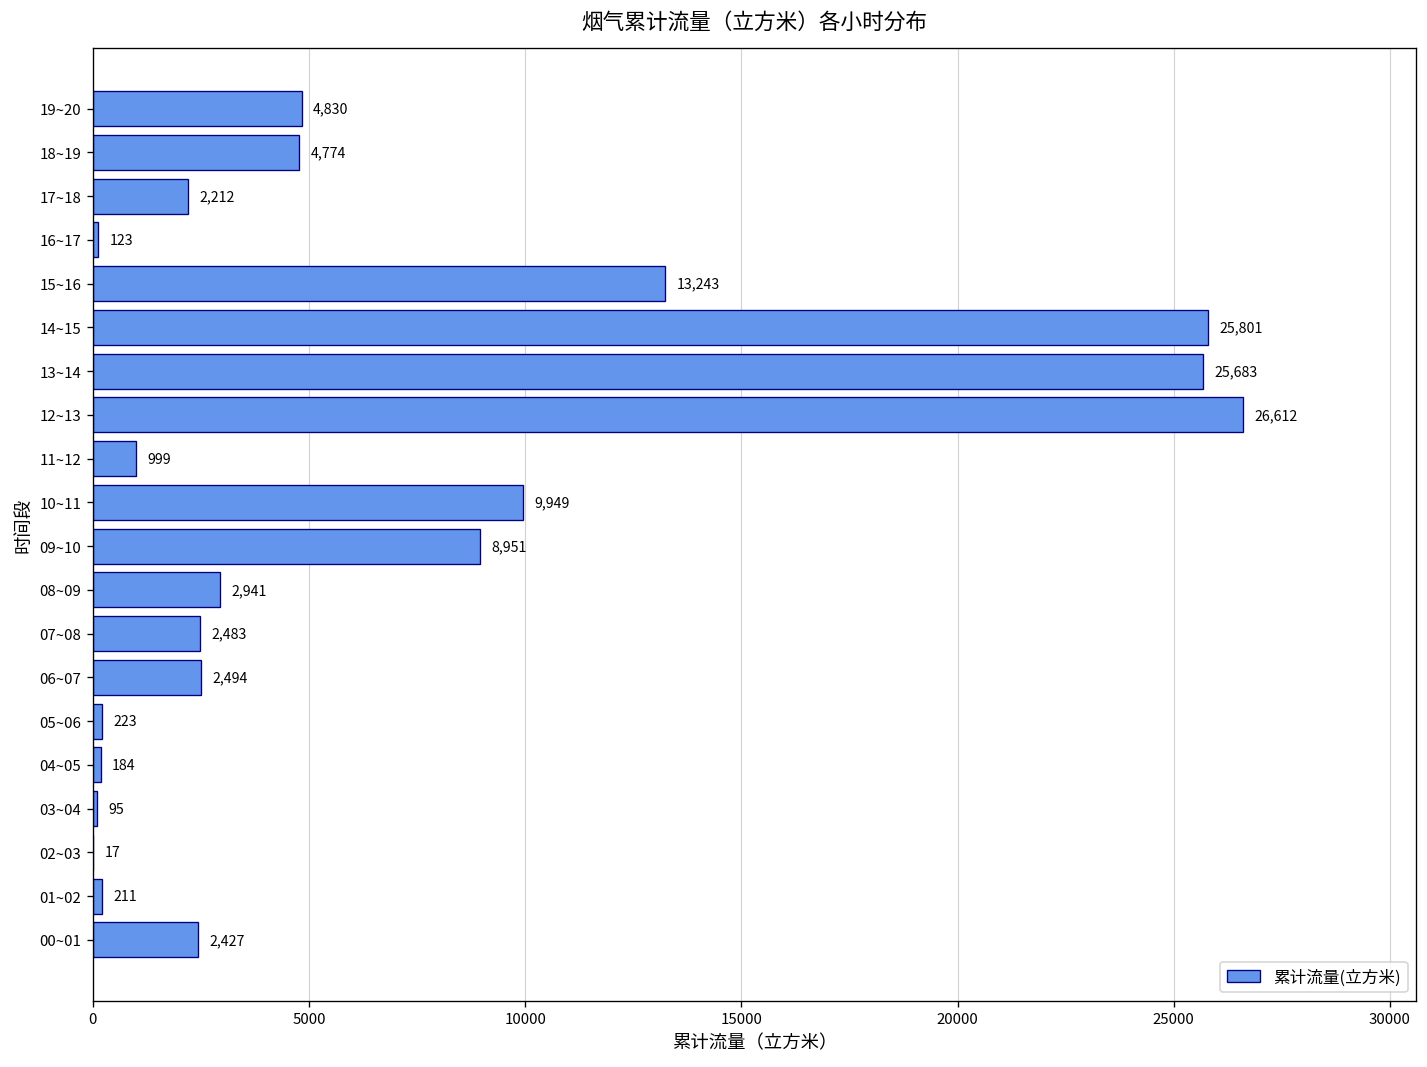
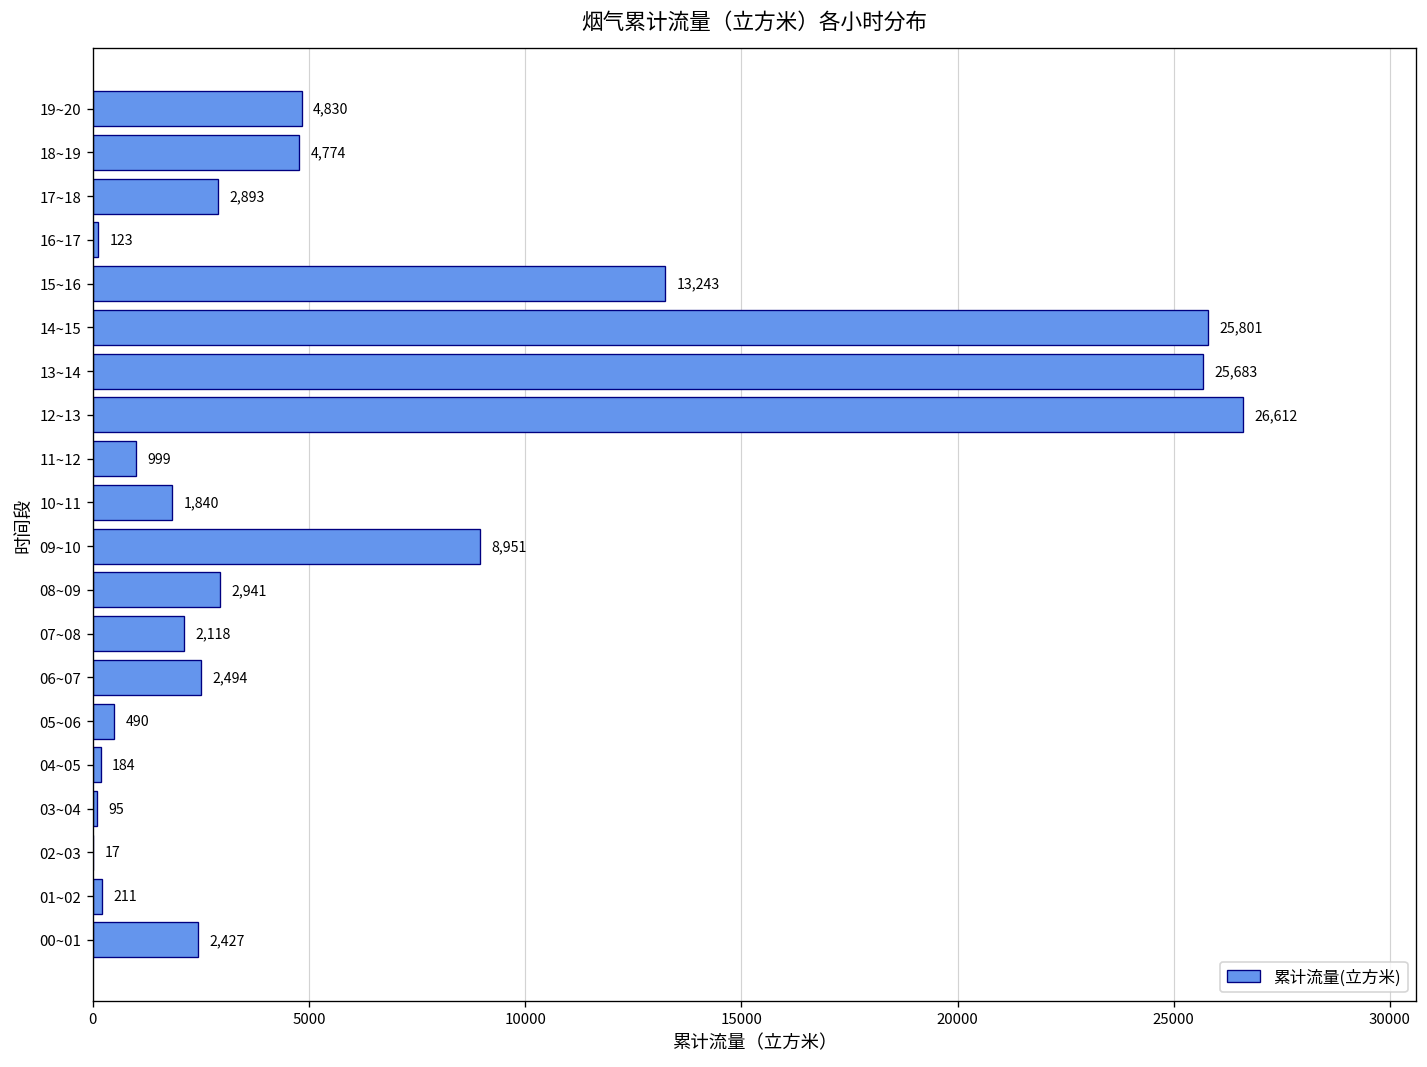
17~18: 2,212 -> 2,893
10~11: 9,949 -> 1,840
07~08: 2,483 -> 2,118
05~06: 223 -> 490
